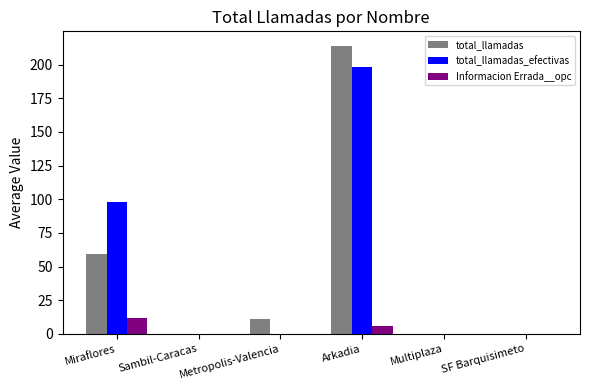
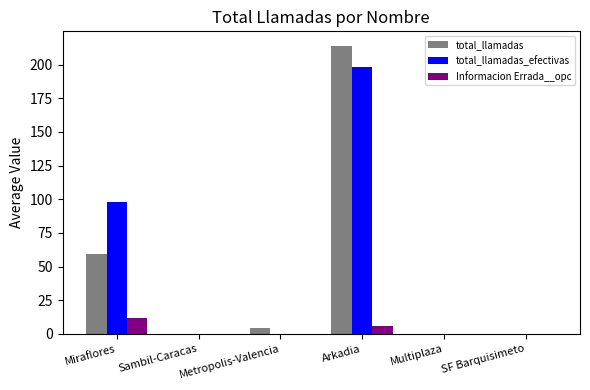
total_llamadas, Metropolis-Valencia: 11 -> 4
